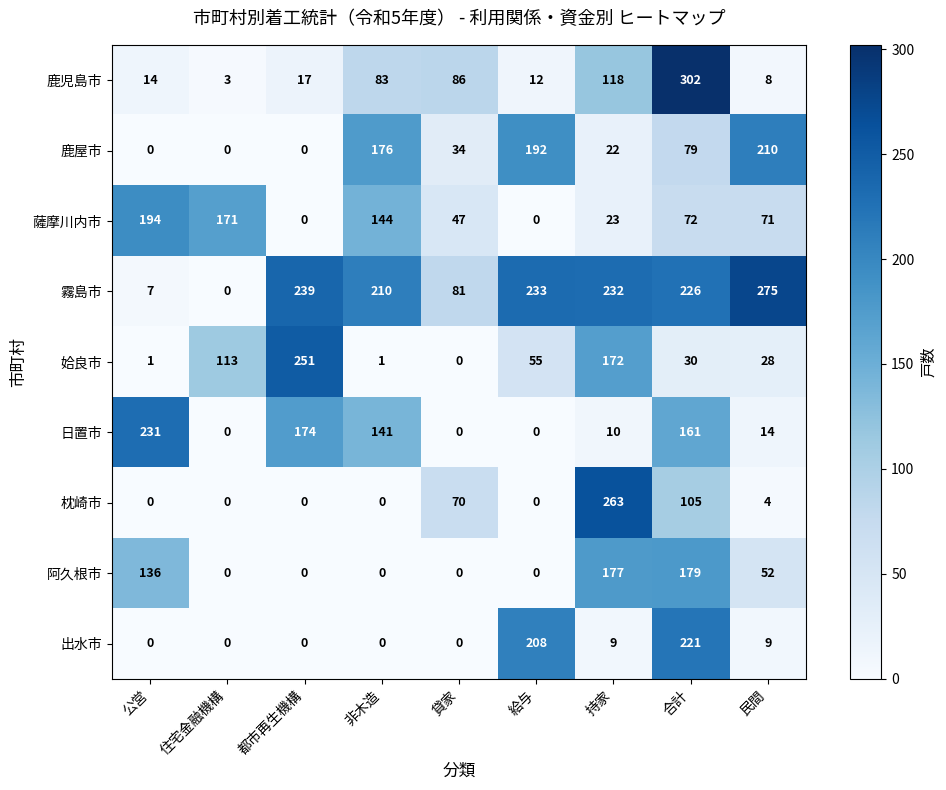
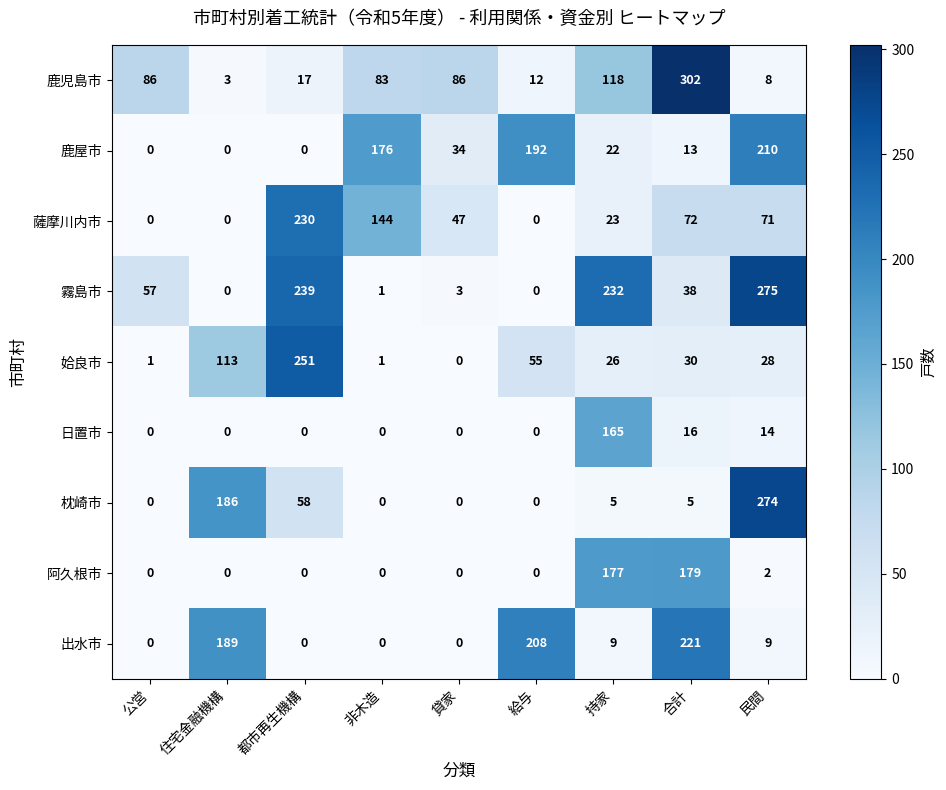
鹿児島市, 公営: 14 -> 86
鹿屋市, 合計: 79 -> 13
薩摩川内市, 公営: 194 -> 0
薩摩川内市, 住宅金融機構: 171 -> 0
薩摩川内市, 都市再生機構: 0 -> 230
霧島市, 公営: 7 -> 57
霧島市, 非木造: 210 -> 1
霧島市, 貸家: 81 -> 3
霧島市, 給与: 233 -> 0
霧島市, 合計: 226 -> 38
姶良市, 持家: 172 -> 26
日置市, 公営: 231 -> 0
日置市, 都市再生機構: 174 -> 0
日置市, 非木造: 141 -> 0
日置市, 持家: 10 -> 165
日置市, 合計: 161 -> 16
枕崎市, 住宅金融機構: 0 -> 186
枕崎市, 都市再生機構: 0 -> 58
枕崎市, 貸家: 70 -> 0
枕崎市, 持家: 263 -> 5
枕崎市, 合計: 105 -> 5
枕崎市, 民間: 4 -> 274
阿久根市, 公営: 136 -> 0
阿久根市, 民間: 52 -> 2
出水市, 住宅金融機構: 0 -> 189
